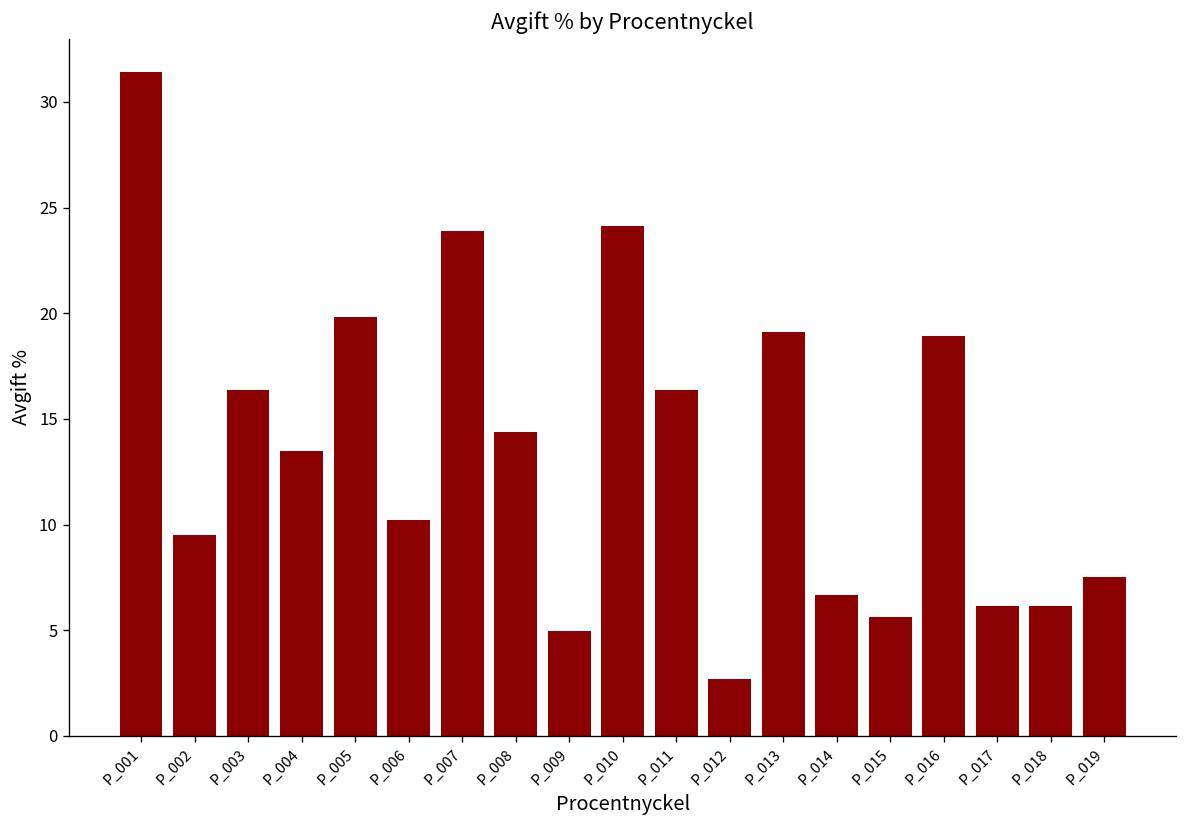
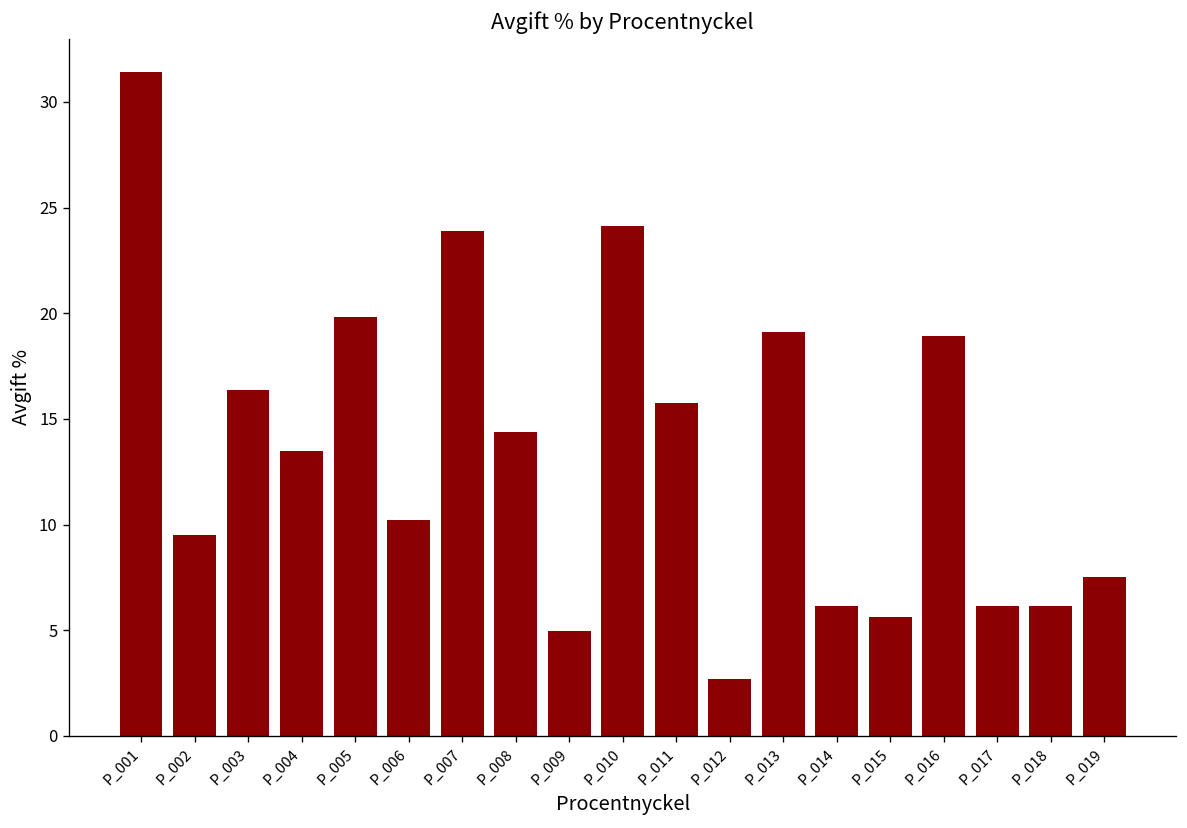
P_011: 16.4 -> 15.8
P_014: 6.7 -> 6.2
